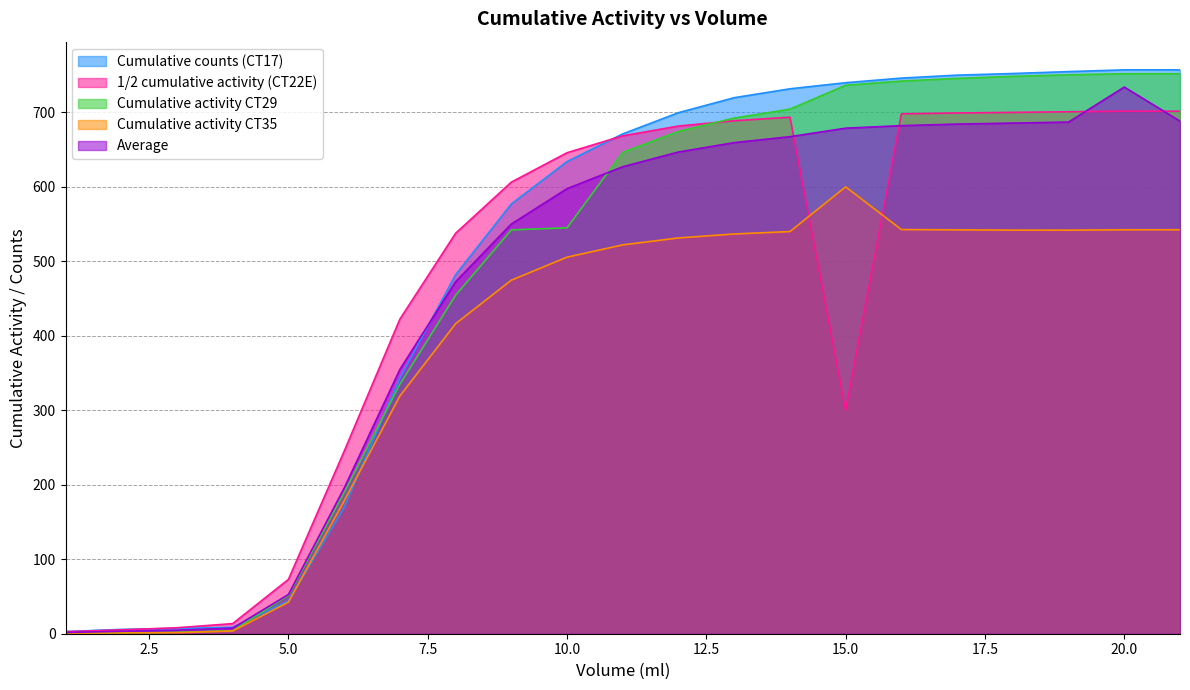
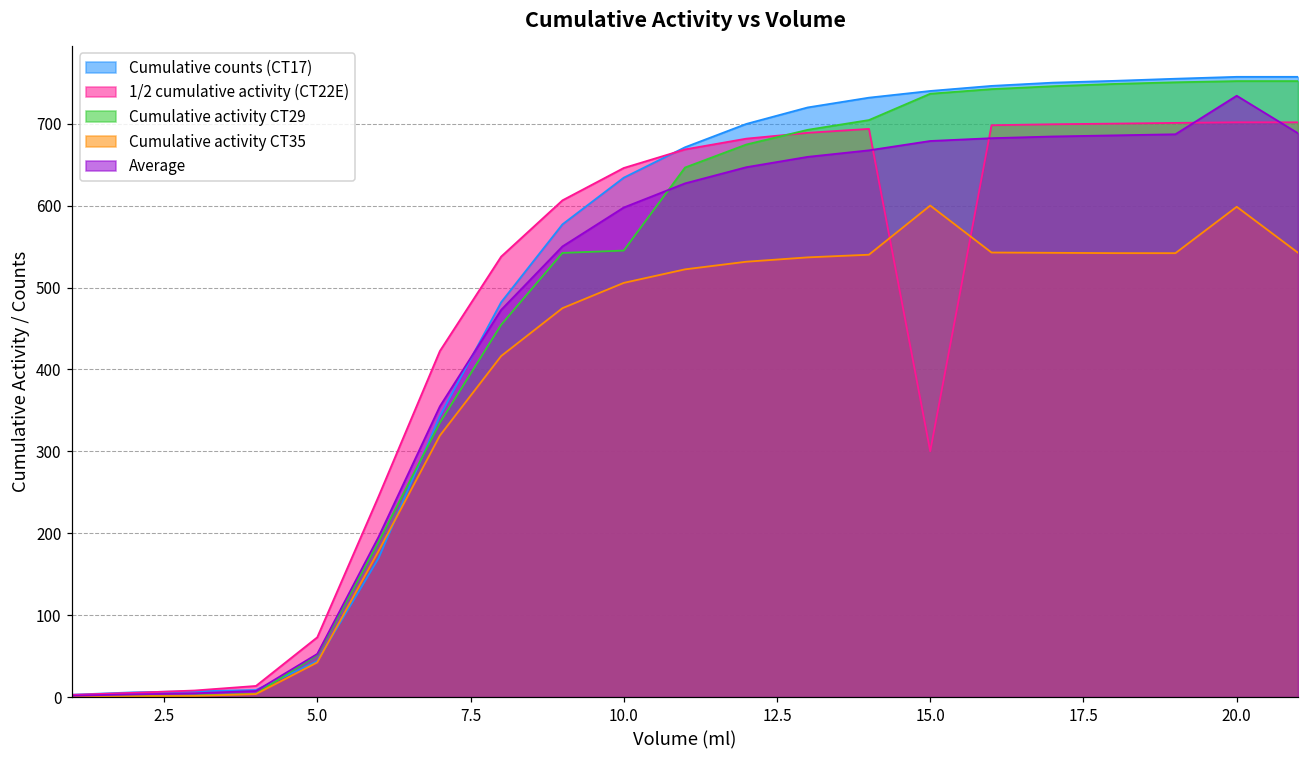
Cumulative activity CT35, 20.0: 540 -> 600
